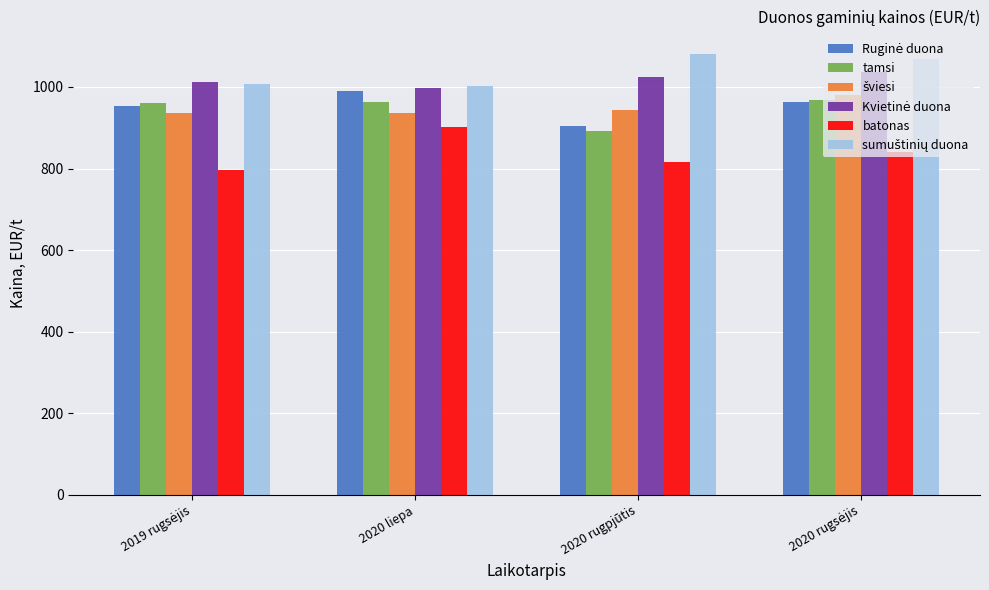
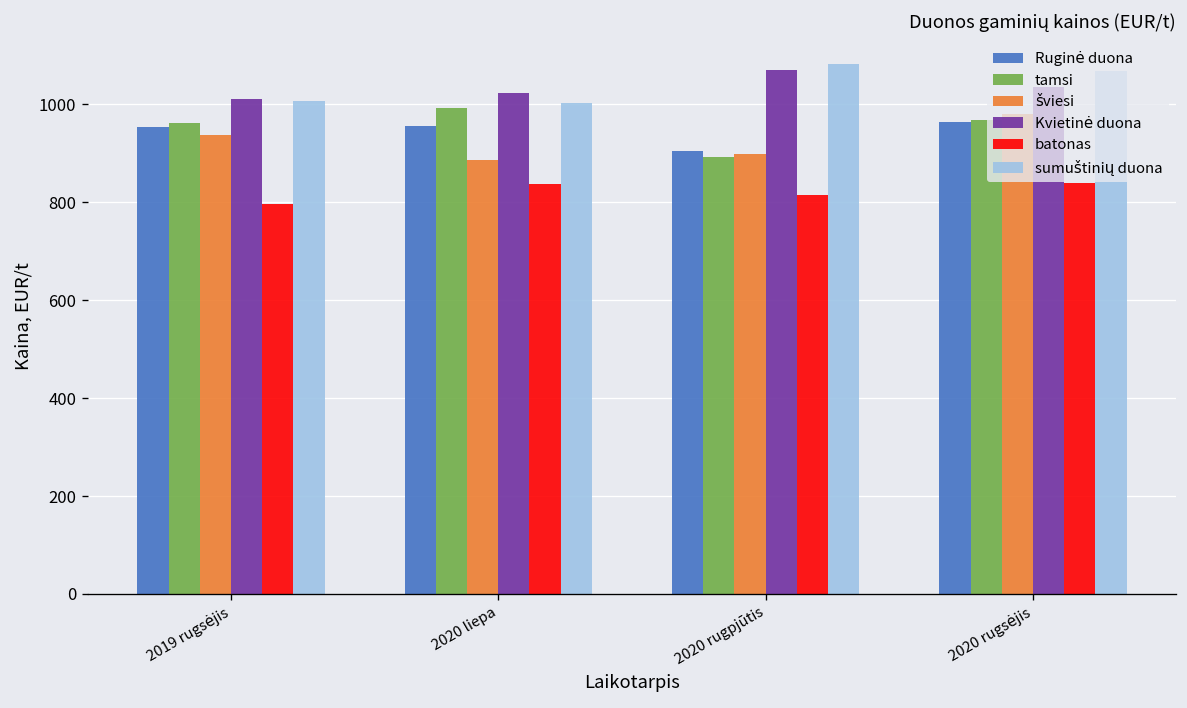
Ruginė duona, 2020 liepa: 990 -> 950
tamsi, 2020 liepa: 960 -> 990
šviesi, 2020 liepa: 940 -> 890
Kvietinė duona, 2020 liepa: 1000 -> 1020
batonas, 2020 liepa: 900 -> 840
šviesi, 2020 rugpjūtis: 940 -> 900
Kvietinė duona, 2020 rugpjūtis: 1020 -> 1070
